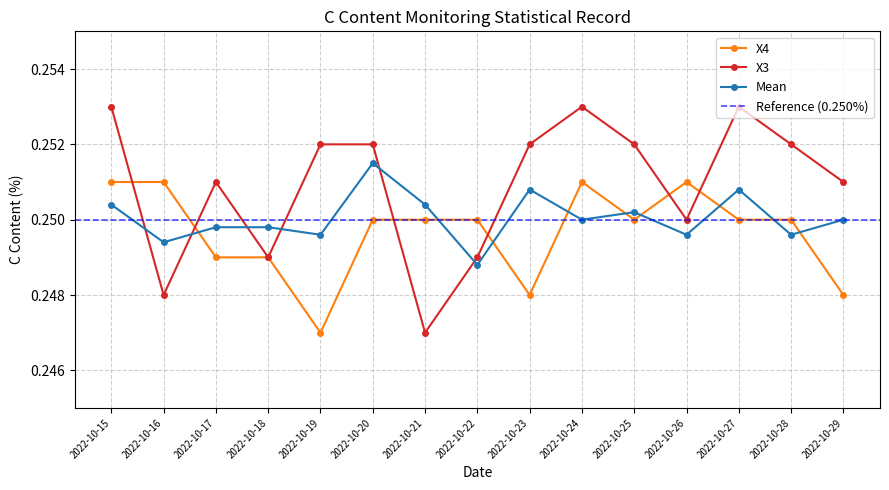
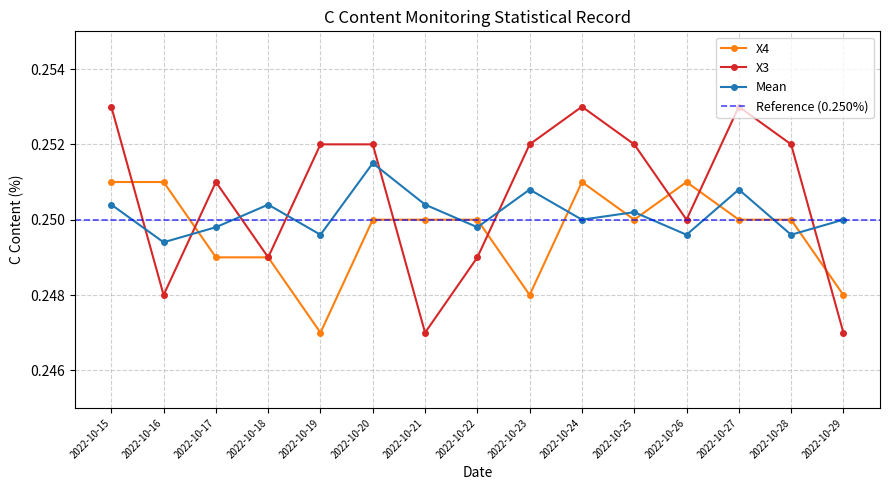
Mean, 2022-10-18: 0.2498 -> 0.2504
Mean, 2022-10-22: 0.2488 -> 0.2498
X3, 2022-10-29: 0.251 -> 0.247
